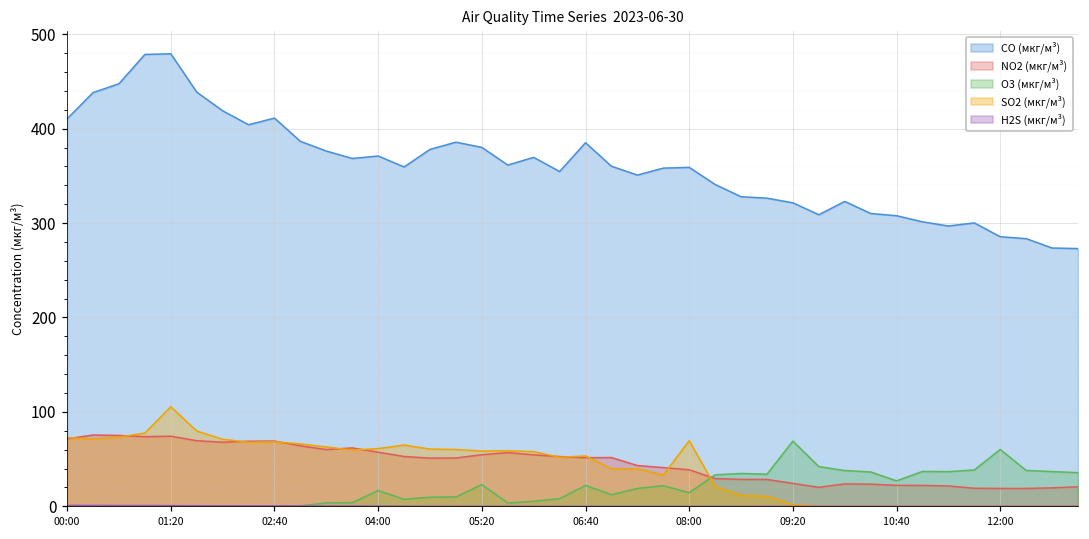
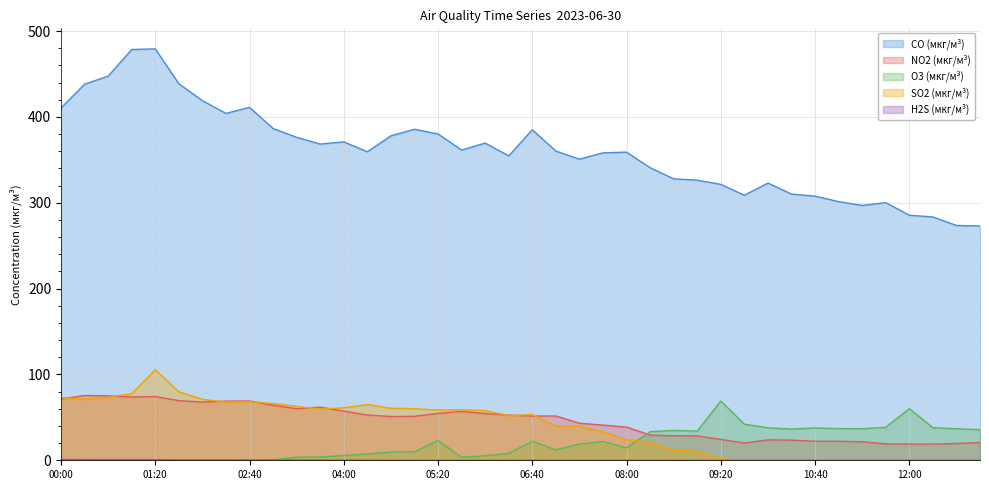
O3 (мкг/м³), 04:00: 20 -> 10
SO2 (мкг/м³), 08:00: 70 -> 20
O3 (мкг/м³), 10:40: 30 -> 40
